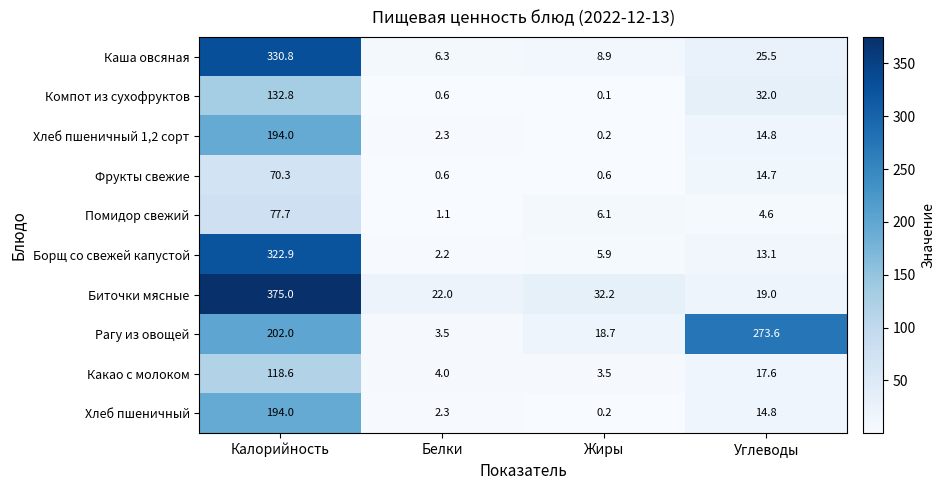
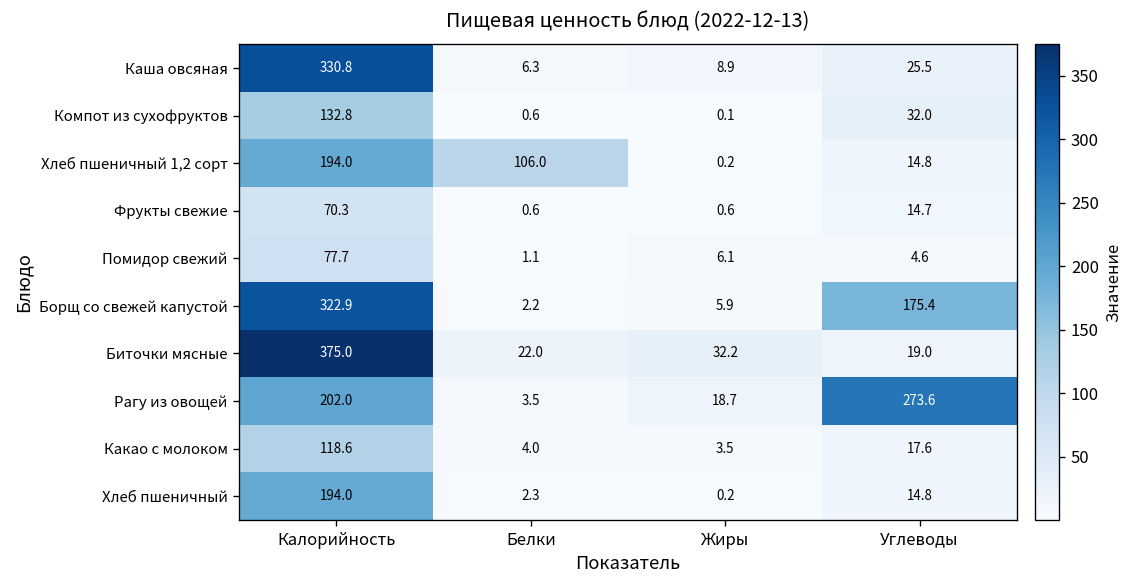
Хлеб пшеничный 1,2 сорт, Белки: 2.3 -> 106.0
Борщ со свежей капустой, Углеводы: 13.1 -> 175.4
